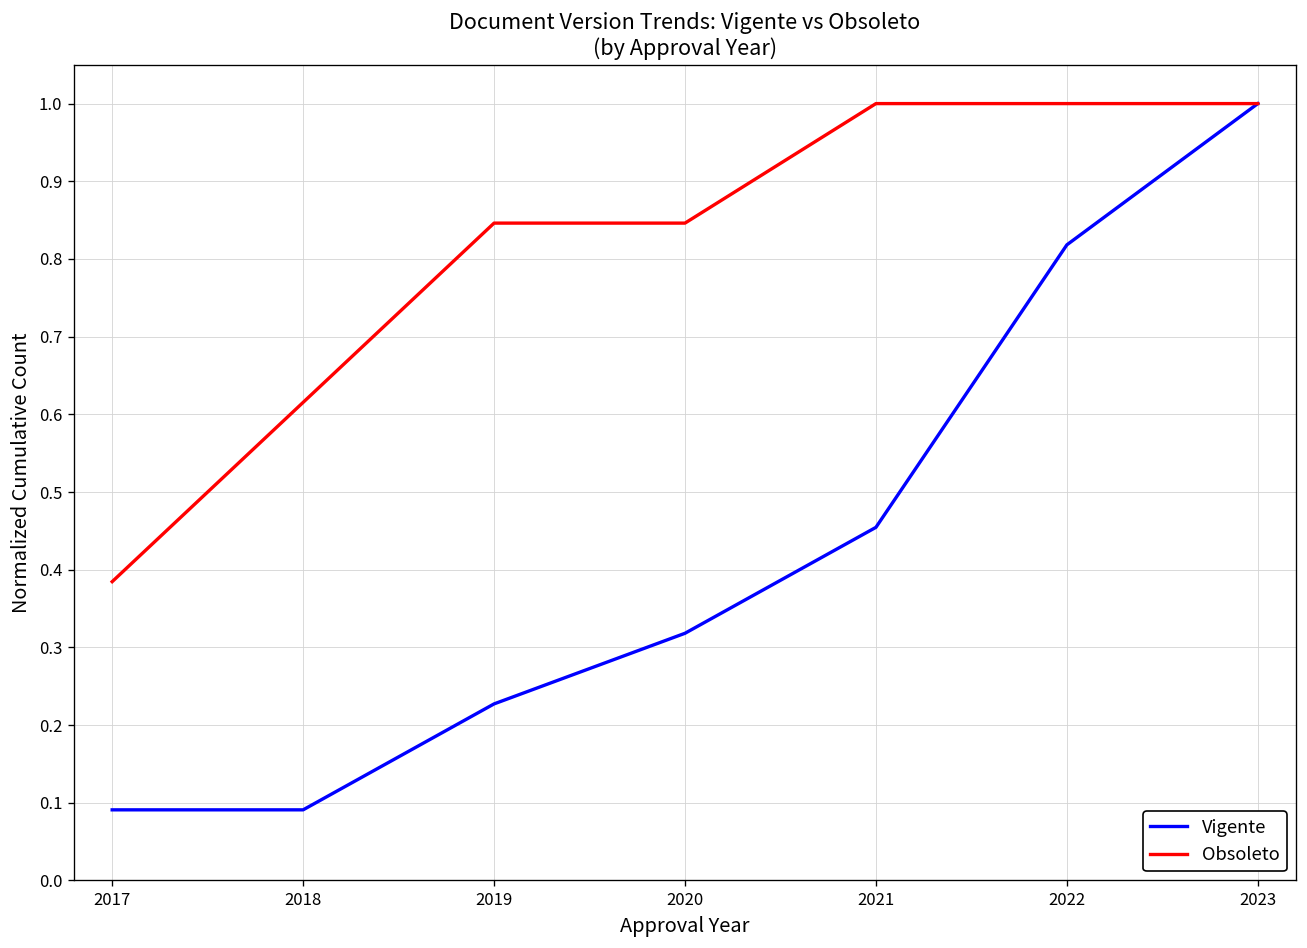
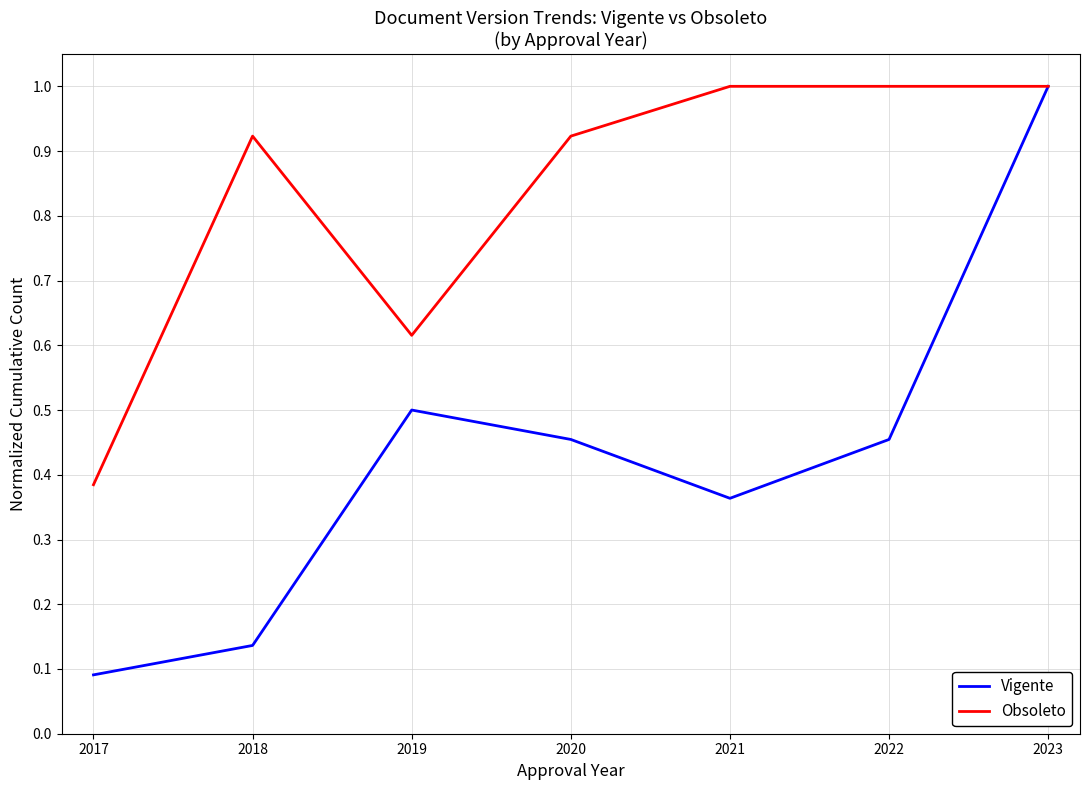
Vigente, 2018: 0.09 -> 0.14
Obsoleto, 2018: 0.62 -> 0.92
Vigente, 2019: 0.23 -> 0.50
Obsoleto, 2019: 0.85 -> 0.62
Vigente, 2020: 0.32 -> 0.45
Obsoleto, 2020: 0.85 -> 0.92
Vigente, 2021: 0.45 -> 0.36
Vigente, 2022: 0.82 -> 0.45
